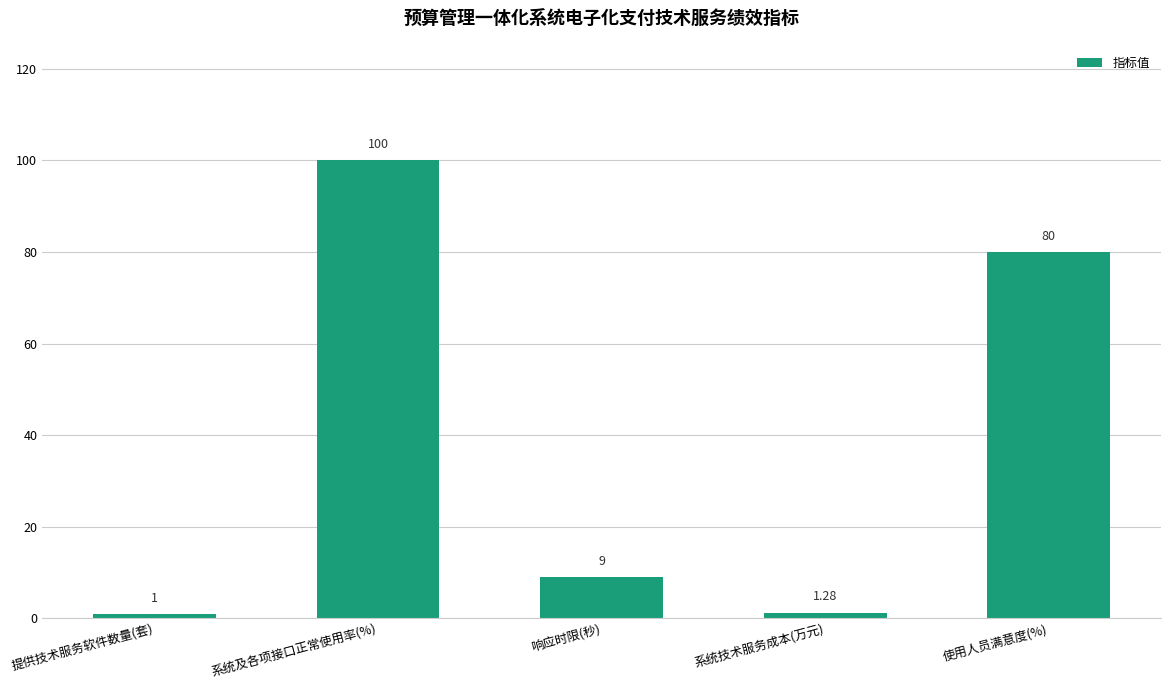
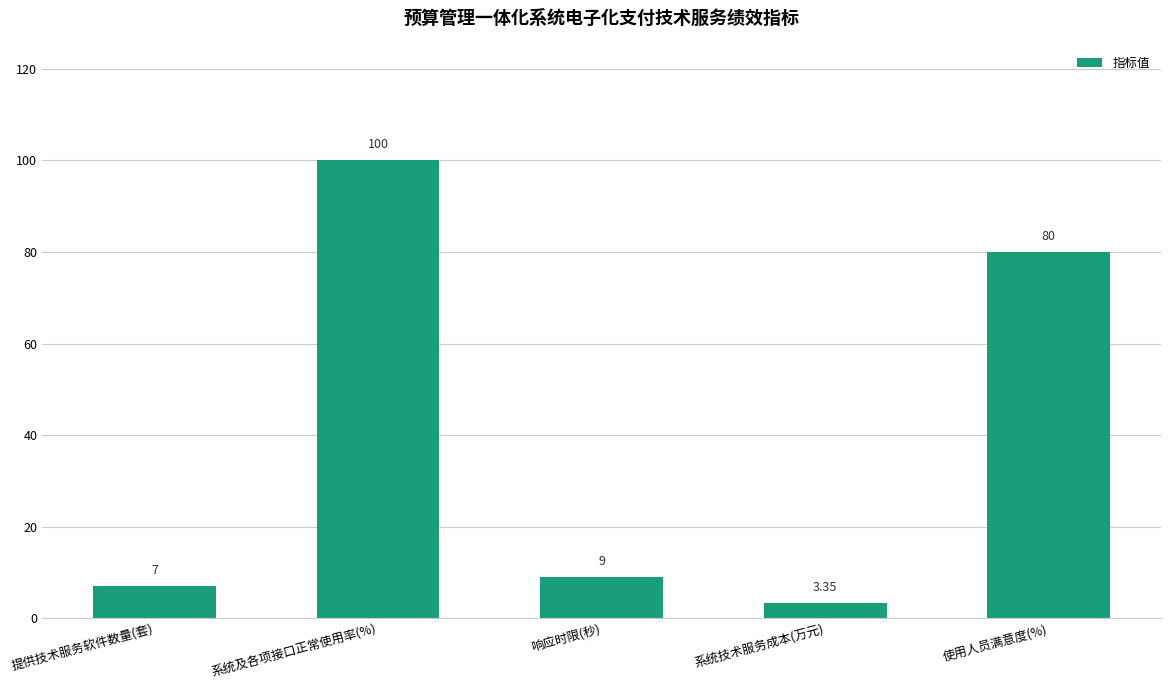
提供技术服务软件数量(套): 1 -> 7
系统技术服务成本(万元): 1.28 -> 3.35
